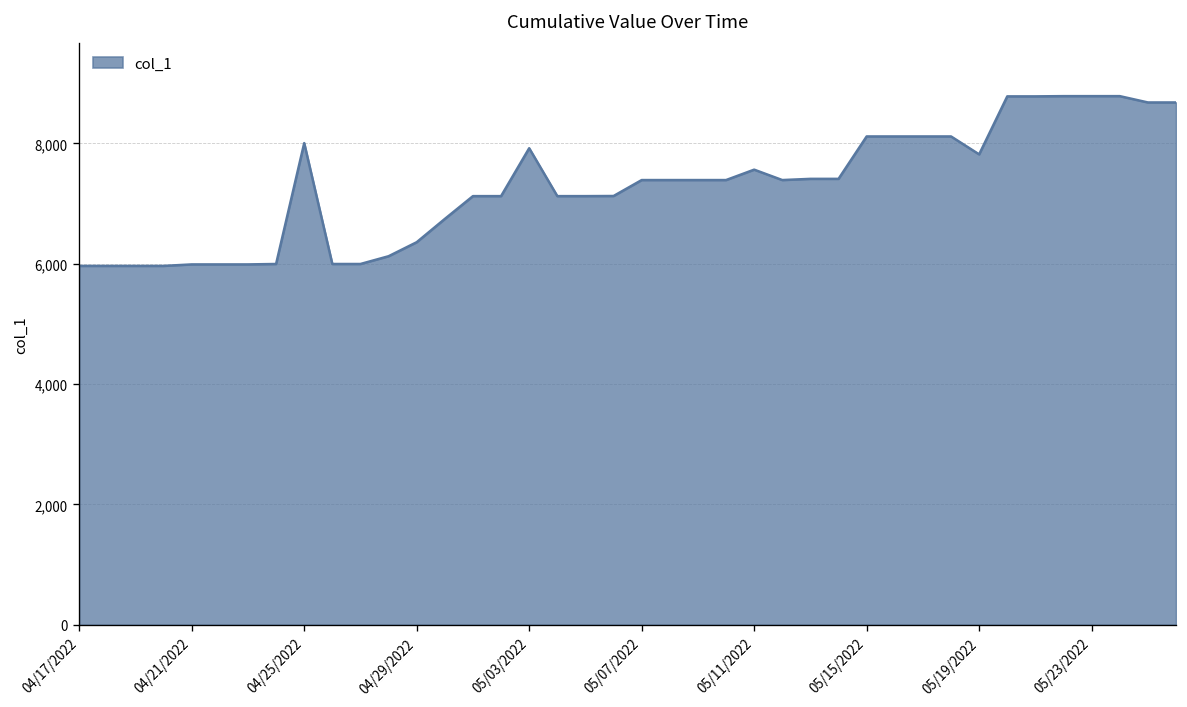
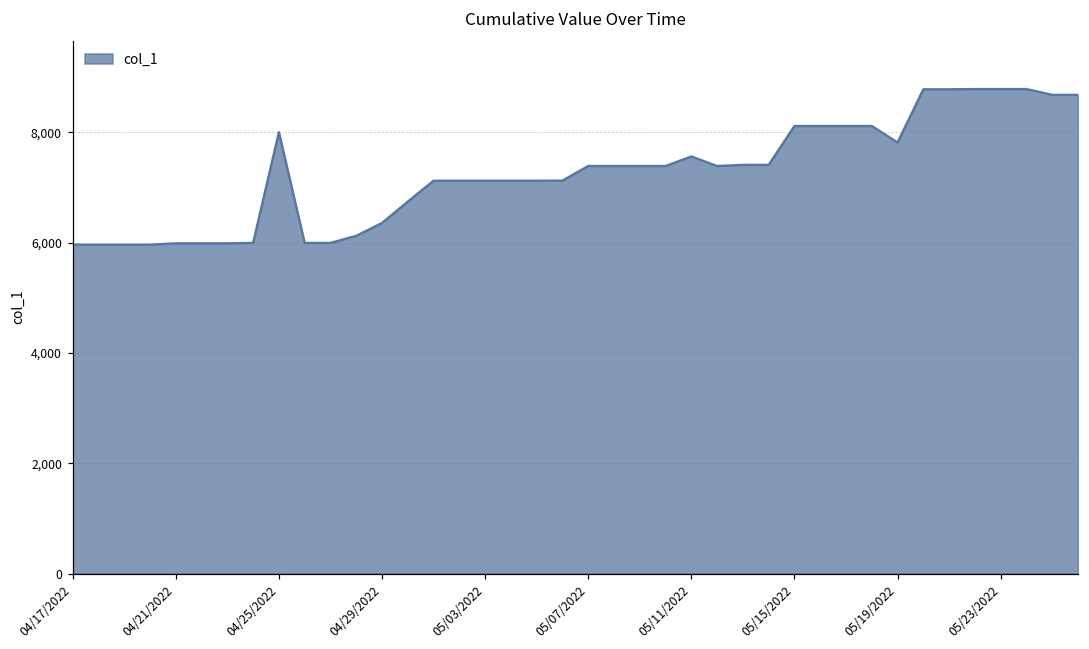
05/03/2022: 7,900 -> 7,100
